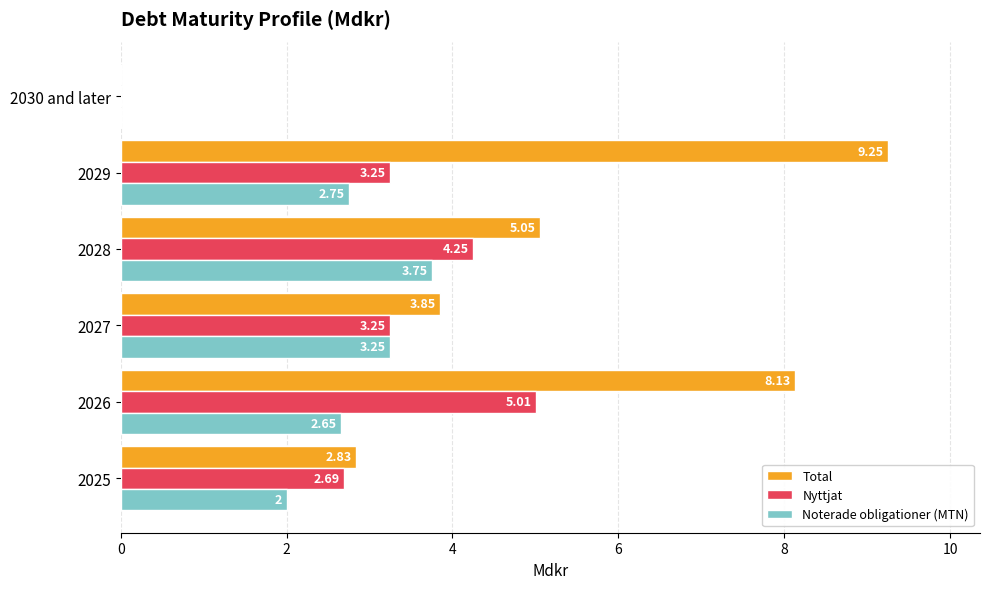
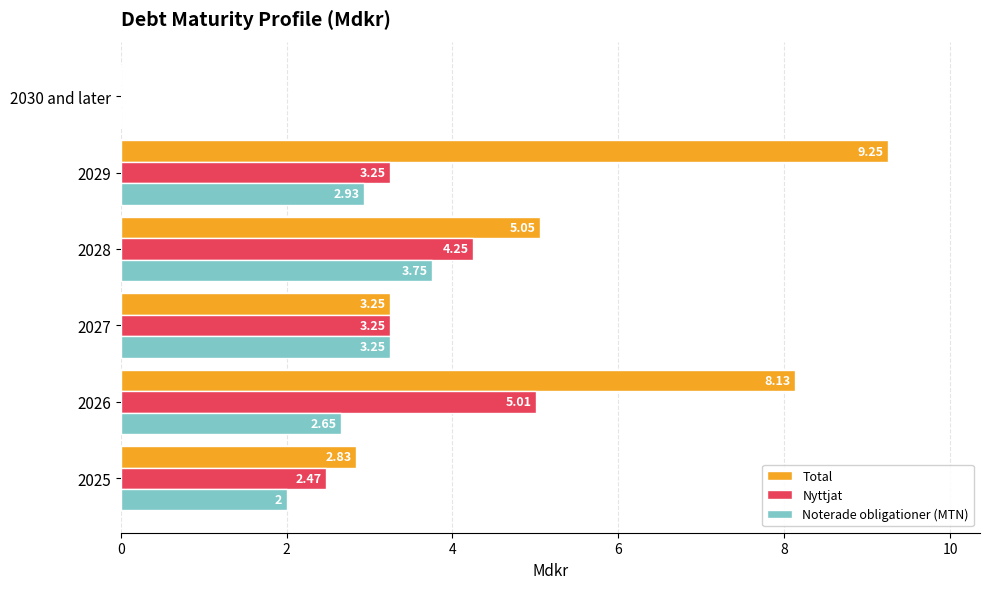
Noterade obligationer (MTN), 2029: 2.75 -> 2.93
Total, 2027: 3.85 -> 3.25
Nyttjat, 2025: 2.69 -> 2.47
